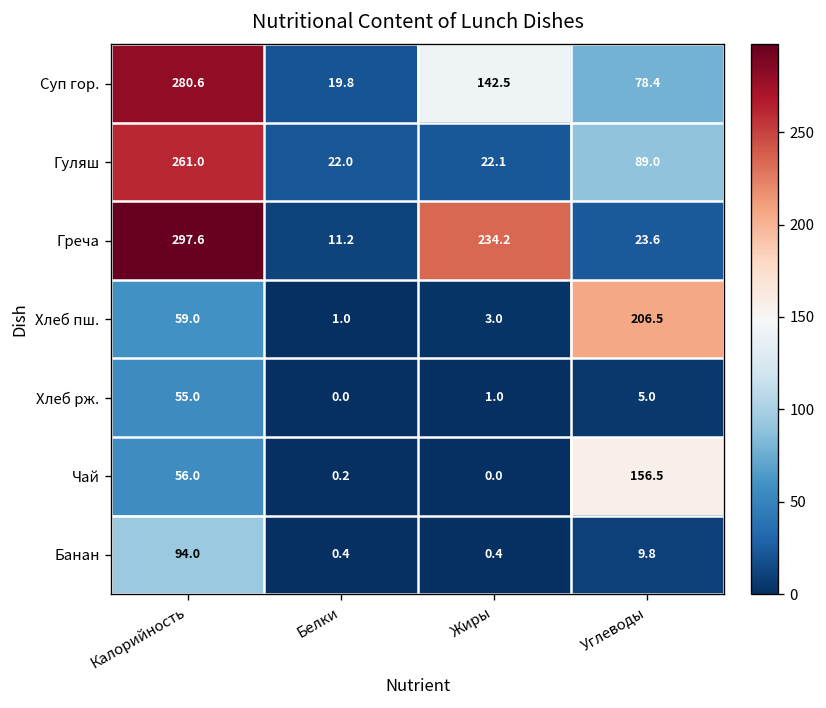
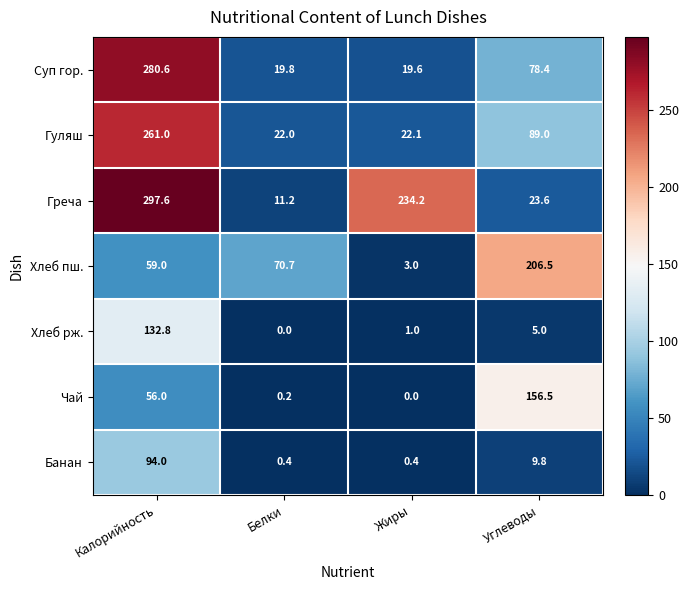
Суп гор., Жиры: 142.5 -> 19.6
Хлеб пш., Белки: 1.0 -> 70.7
Хлеб рж., Калорийность: 55.0 -> 132.8
